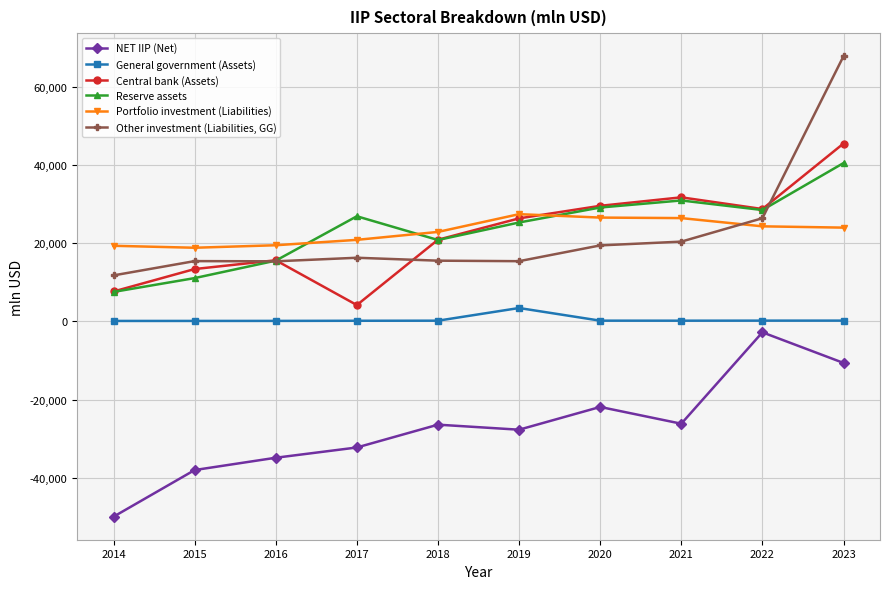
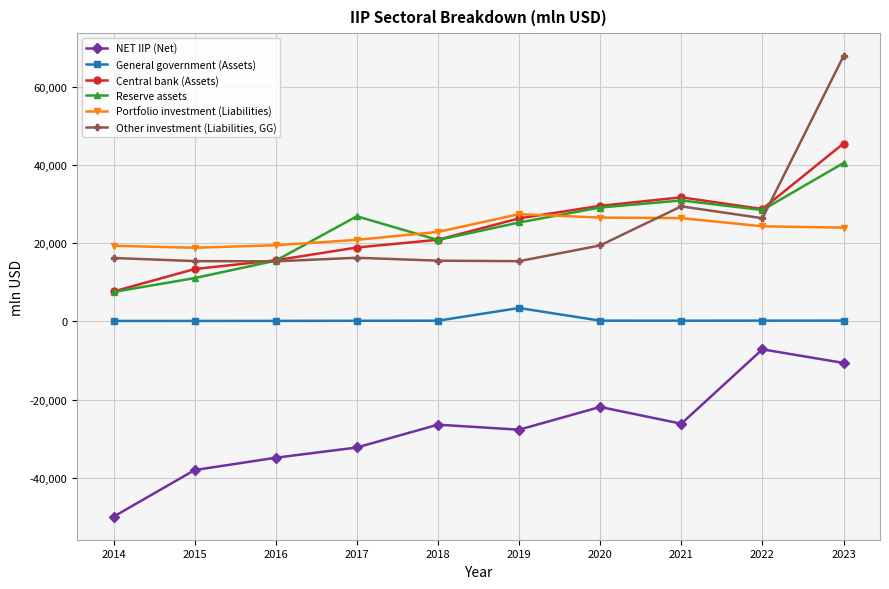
Other investment (Liabilities, GG), 2014: 12,000 -> 16,000
Central bank (Assets), 2017: 4,000 -> 19,000
Other investment (Liabilities, GG), 2021: 20,000 -> 29,000
NET IIP (Net), 2022: -3,000 -> -7,000
